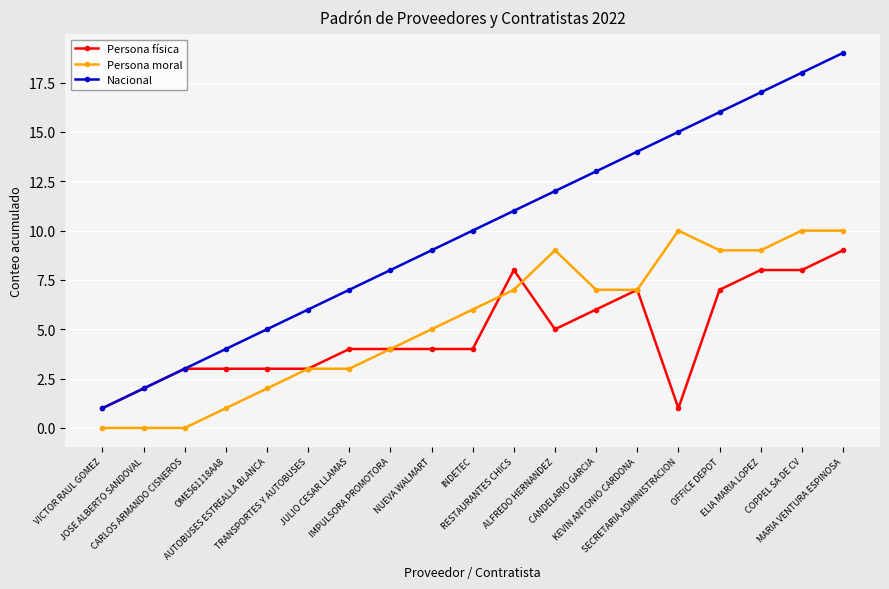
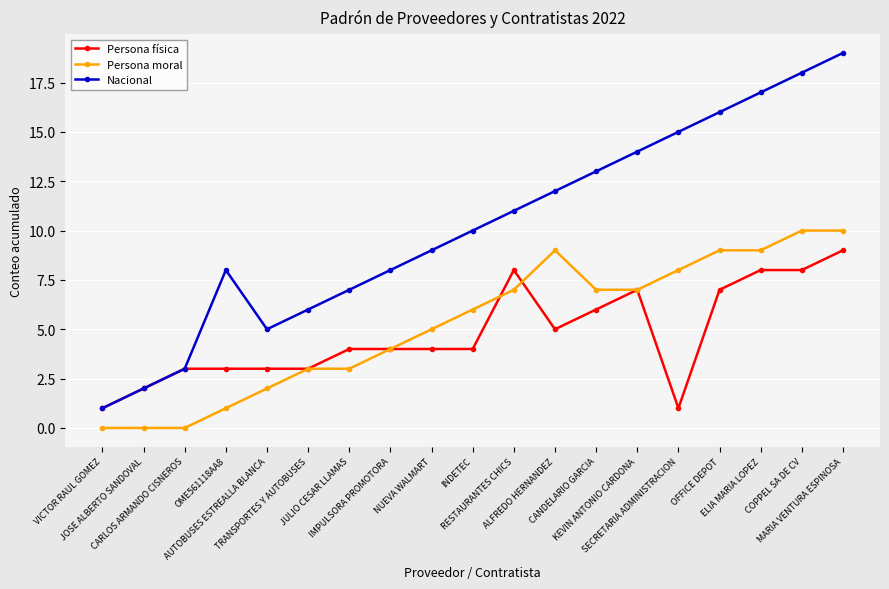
Nacional, OME561118AA8: 4 -> 8
Persona moral, SECRETARIA ADMINISTRACION: 10 -> 8
